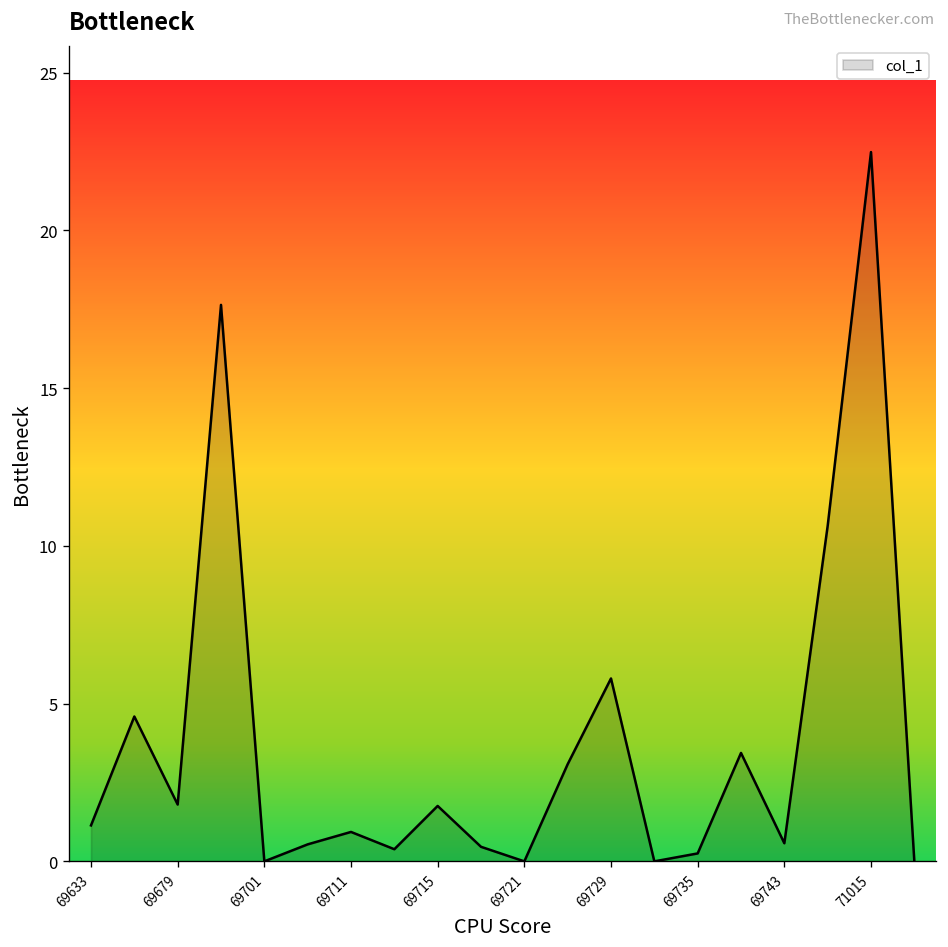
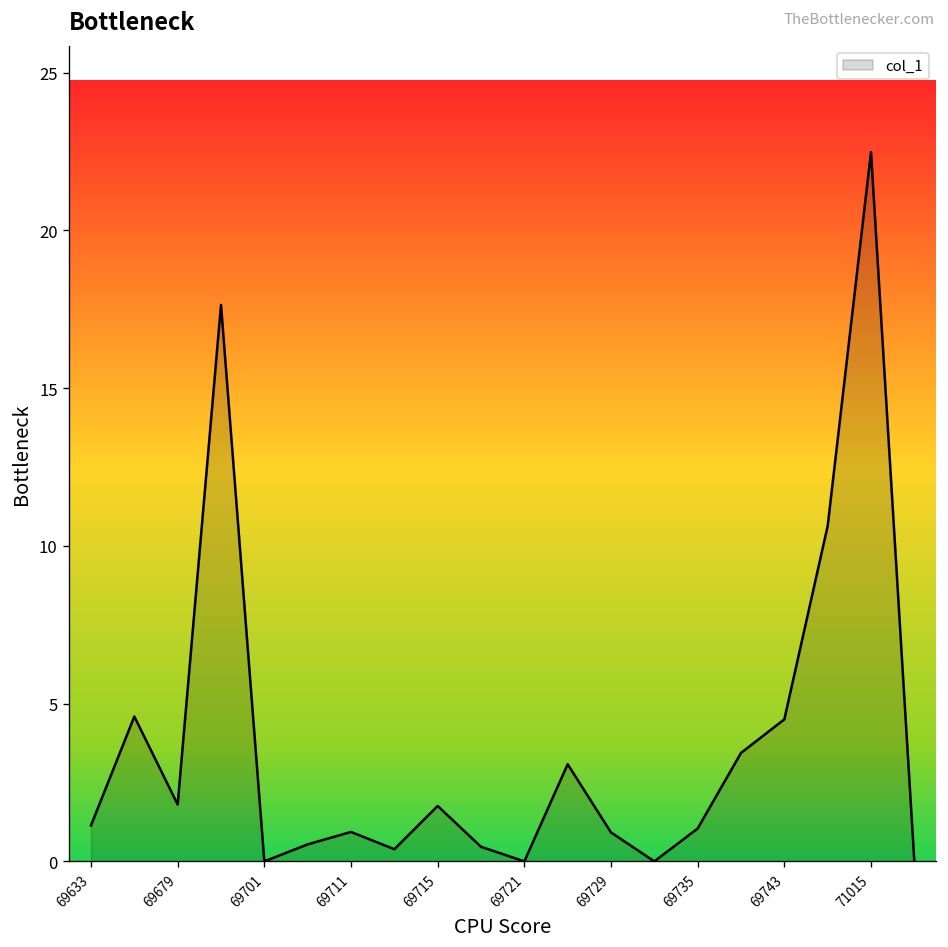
69729: 5.8 -> 0.9
69735: 0.3 -> 1.0
69743: 0.6 -> 4.5
